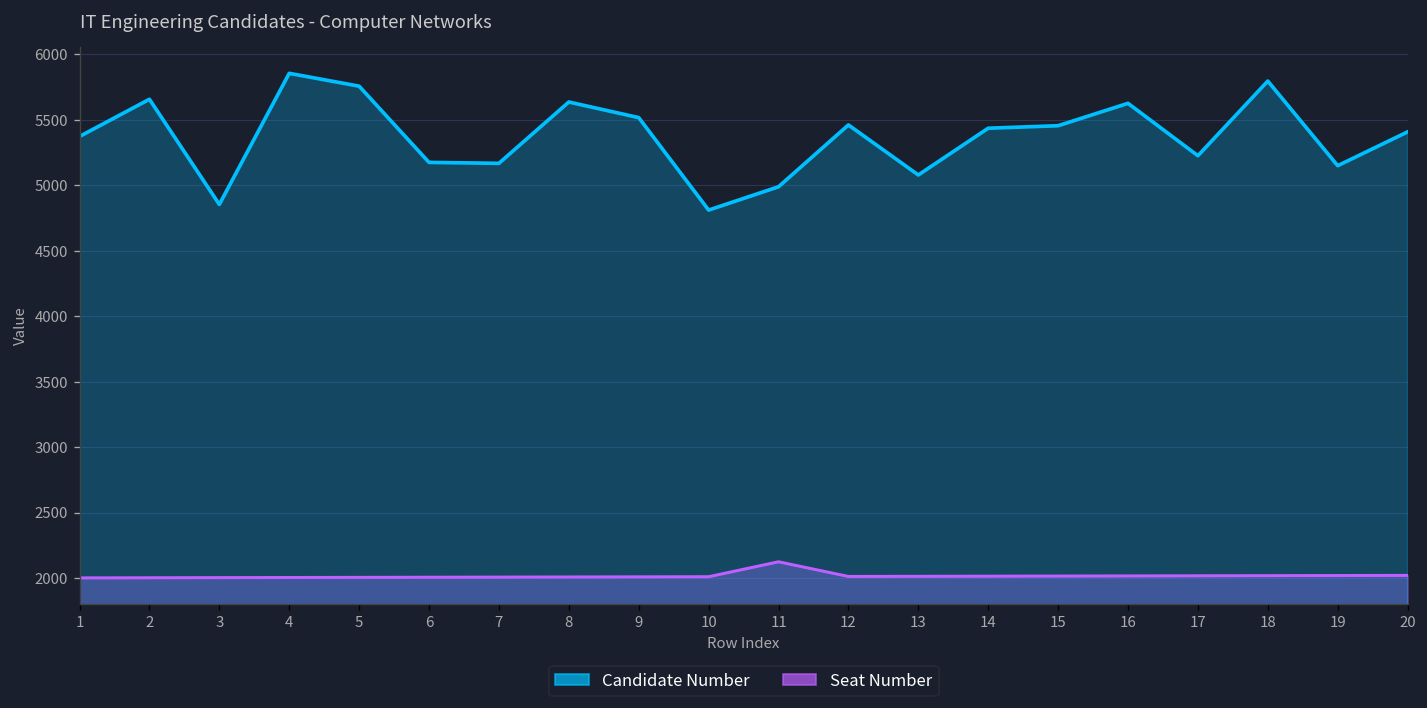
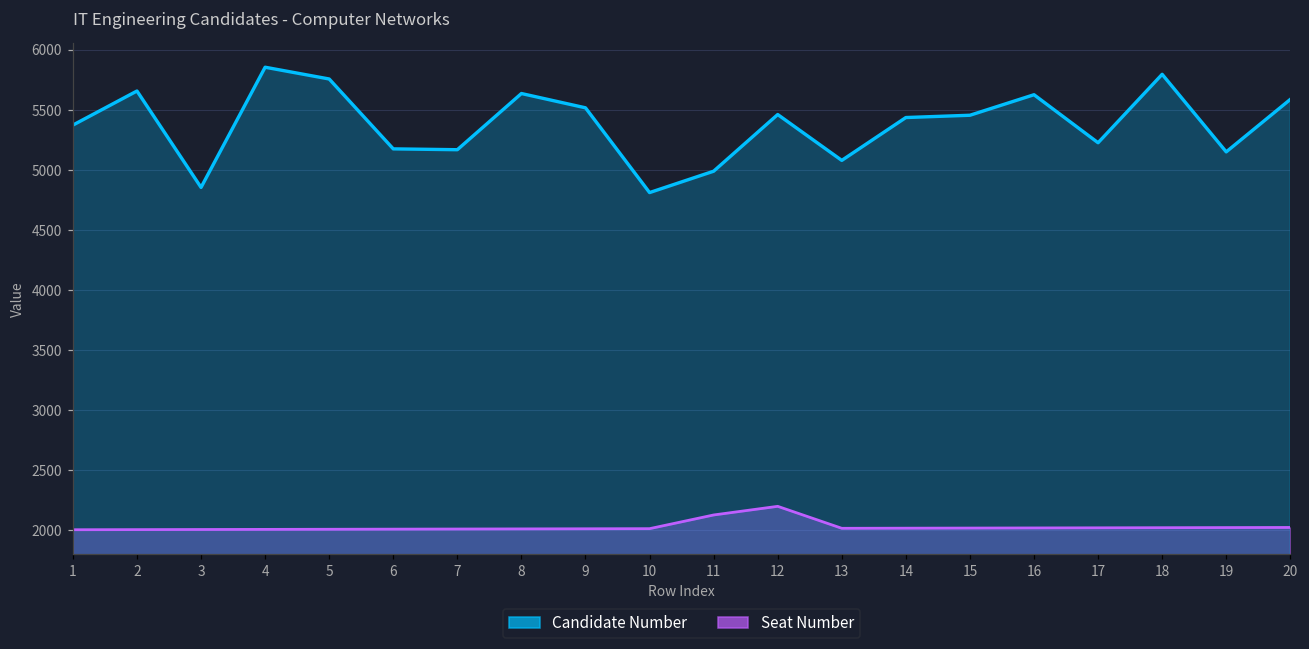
Seat Number, 12: 2010 -> 2200
Candidate Number, 20: 5410 -> 5590
